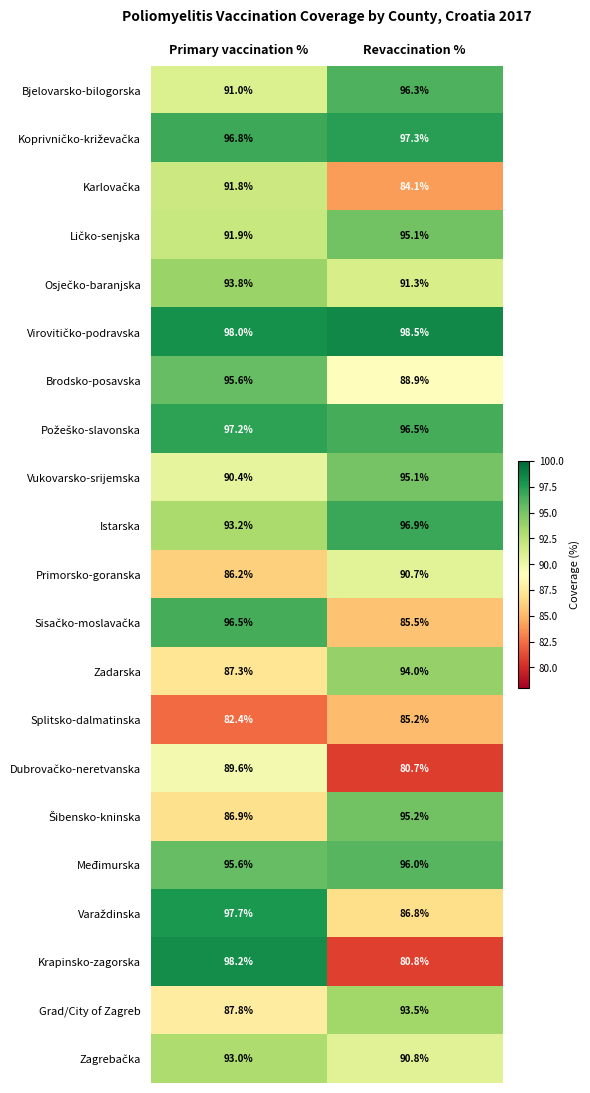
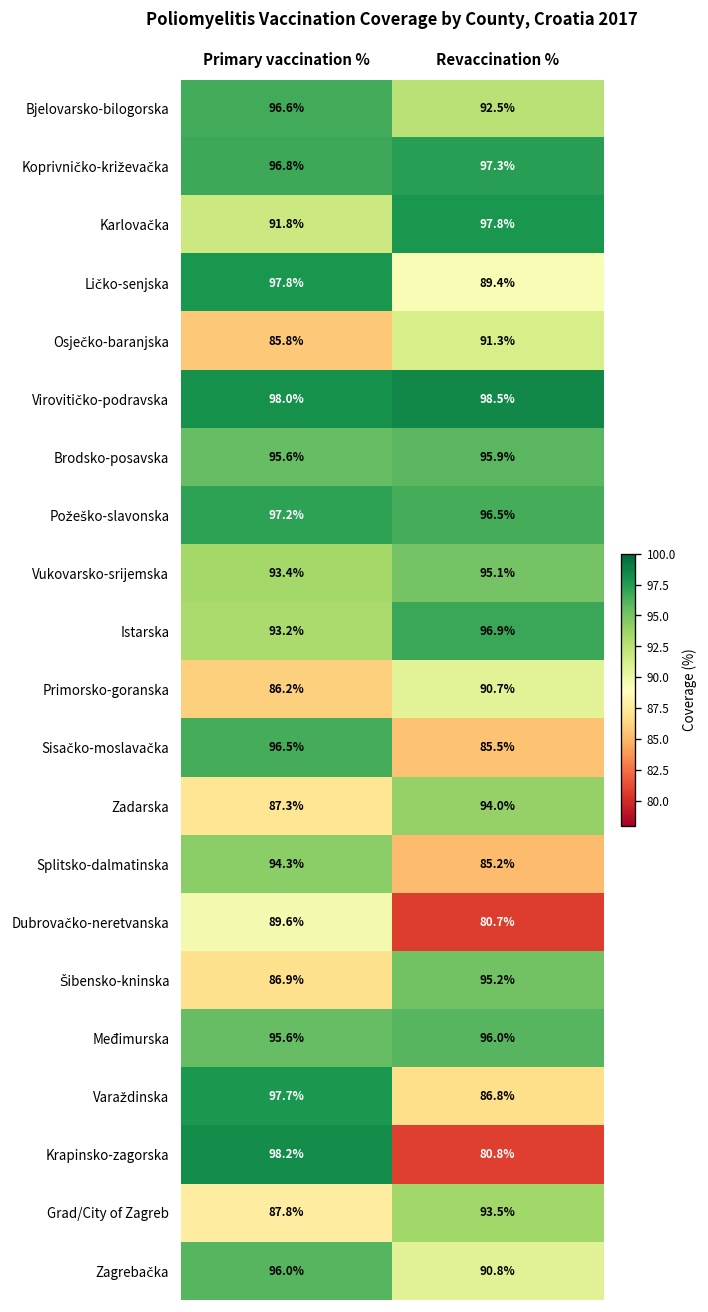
Bjelovarsko-bilogorska, Primary vaccination %: 91.0% -> 96.6%
Bjelovarsko-bilogorska, Revaccination %: 96.3% -> 92.5%
Karlovačka, Revaccination %: 84.1% -> 97.8%
Ličko-senjska, Primary vaccination %: 91.9% -> 97.8%
Ličko-senjska, Revaccination %: 95.1% -> 89.4%
Osječko-baranjska, Primary vaccination %: 93.8% -> 85.8%
Brodsko-posavska, Revaccination %: 88.9% -> 95.9%
Vukovarsko-srijemska, Primary vaccination %: 90.4% -> 93.4%
Splitsko-dalmatinska, Primary vaccination %: 82.4% -> 94.3%
Zagrebačka, Primary vaccination %: 93.0% -> 96.0%
